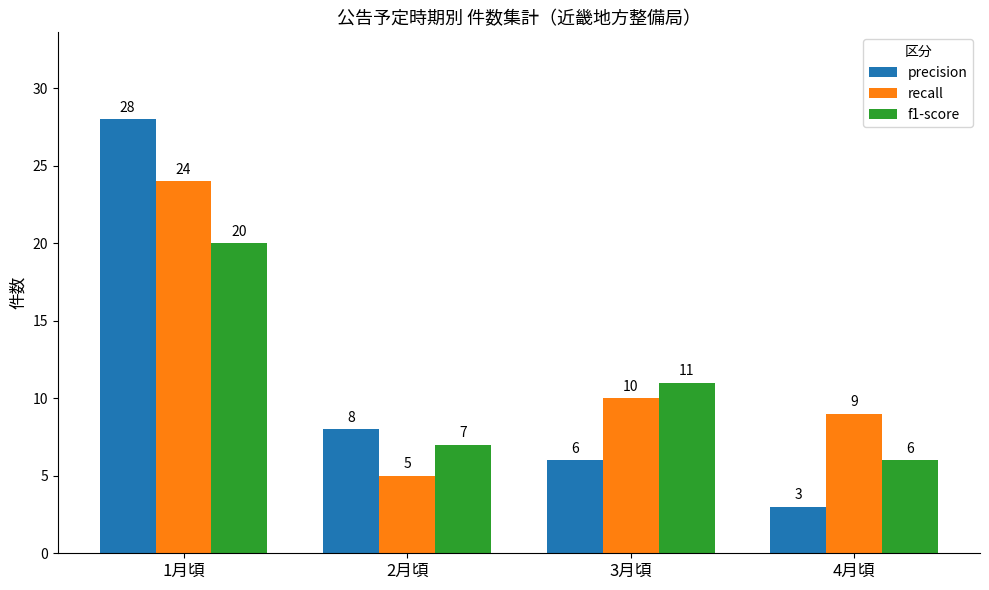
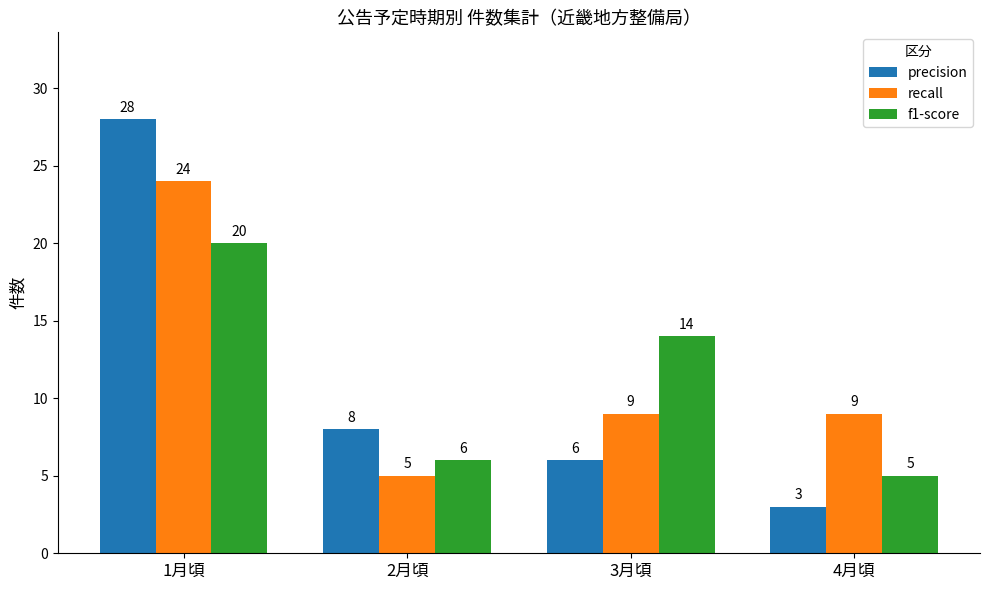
f1-score, 2月頃: 7 -> 6
recall, 3月頃: 10 -> 9
f1-score, 3月頃: 11 -> 14
f1-score, 4月頃: 6 -> 5
